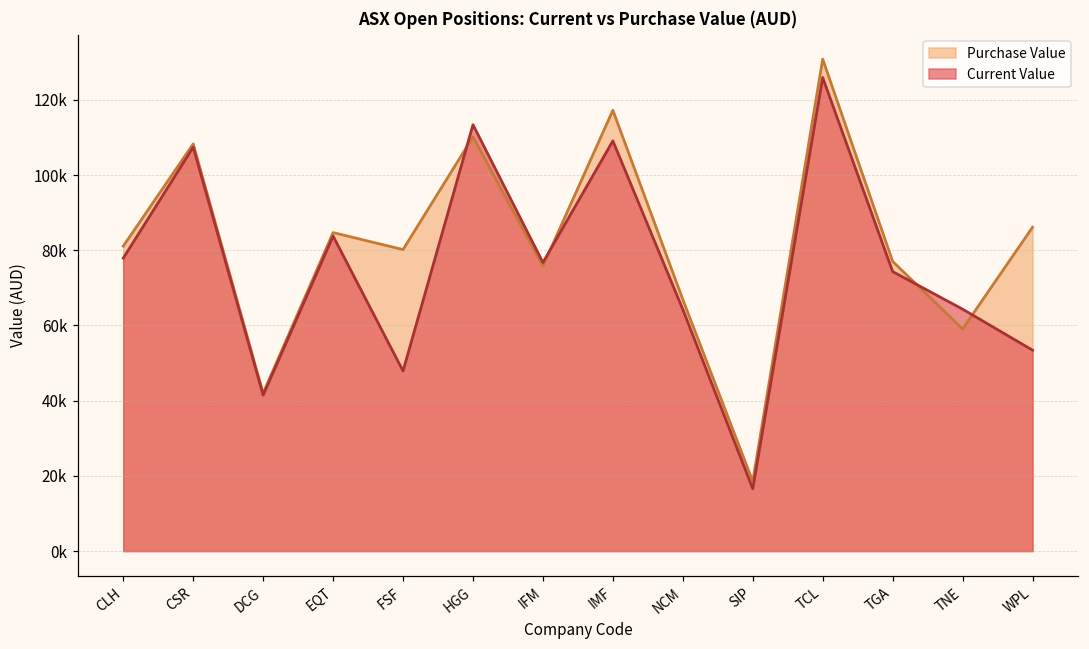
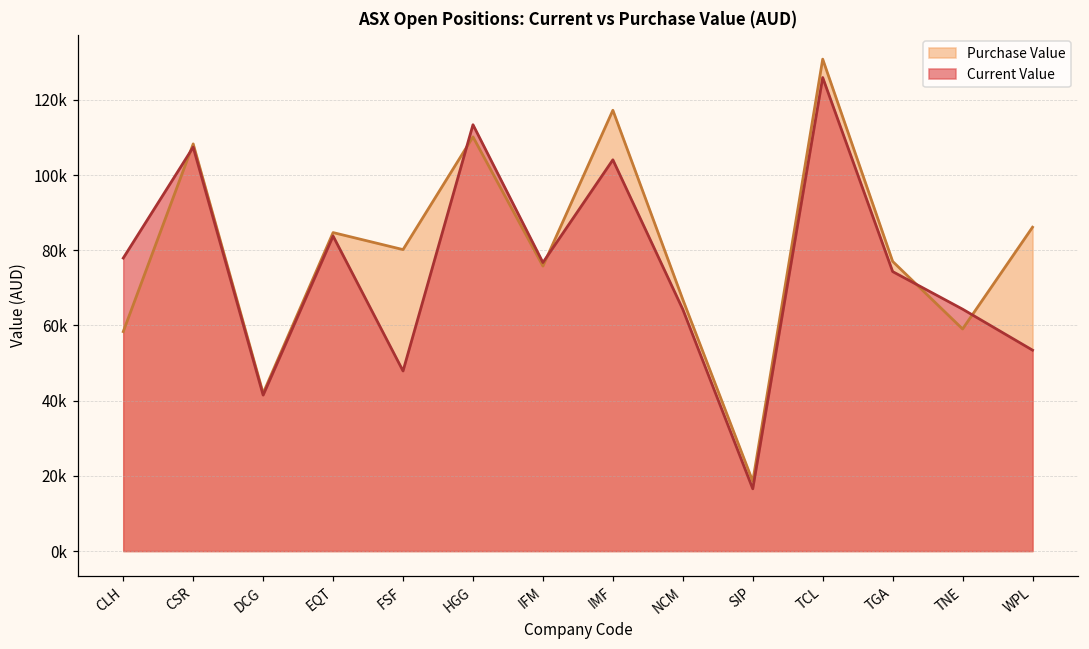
Purchase Value, CLH: 81000 -> 58000
Current Value, IMF: 109000 -> 104000
